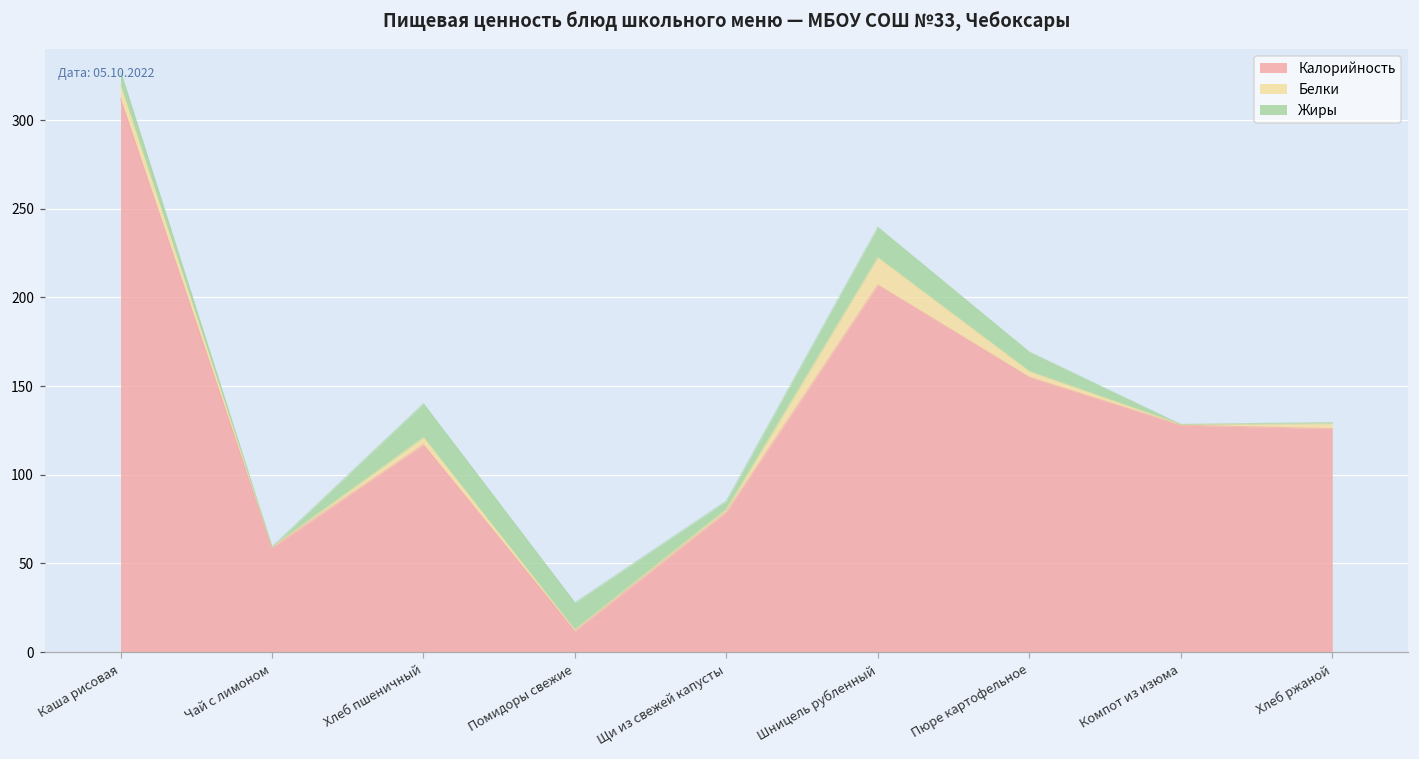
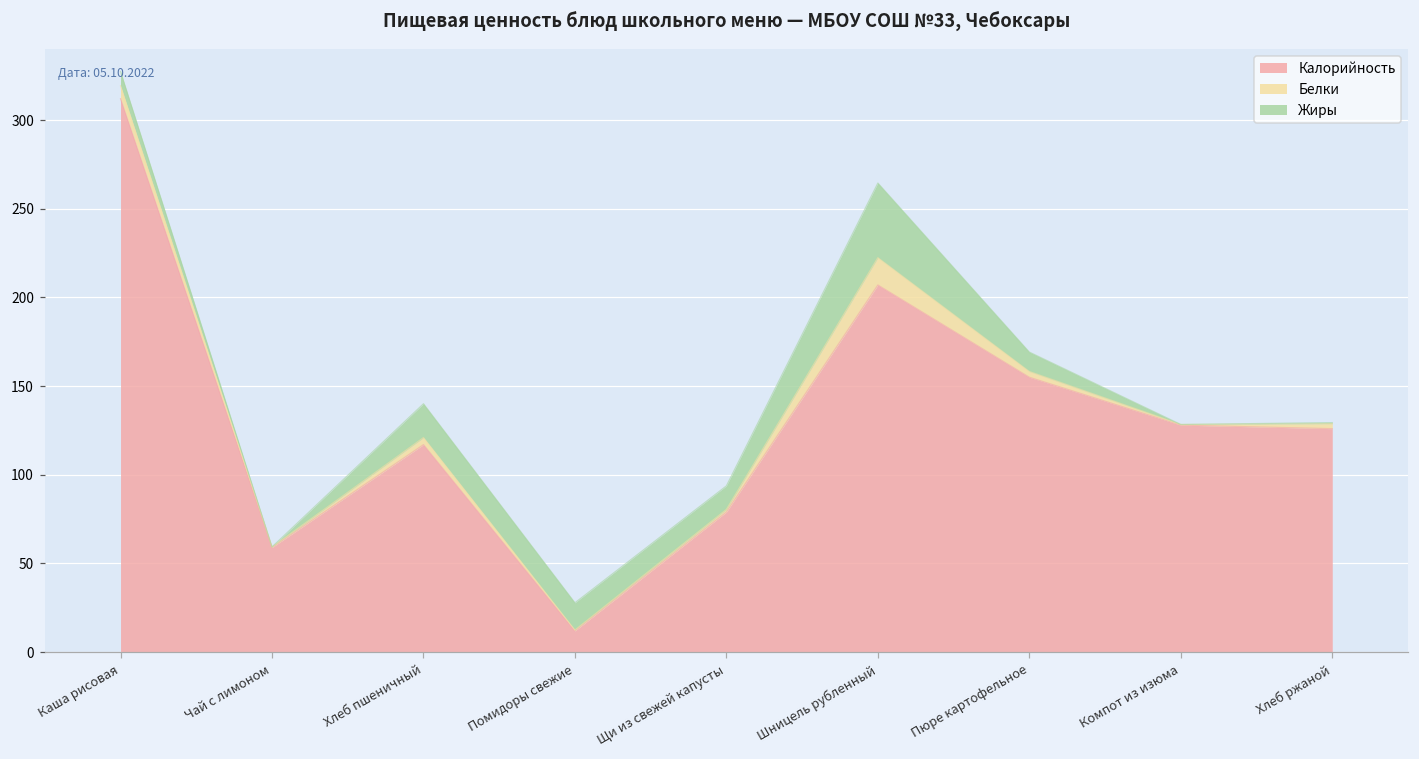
Жиры, Щи из свежей капусты: 5 -> 13
Жиры, Шницель рубленный: 17 -> 42
